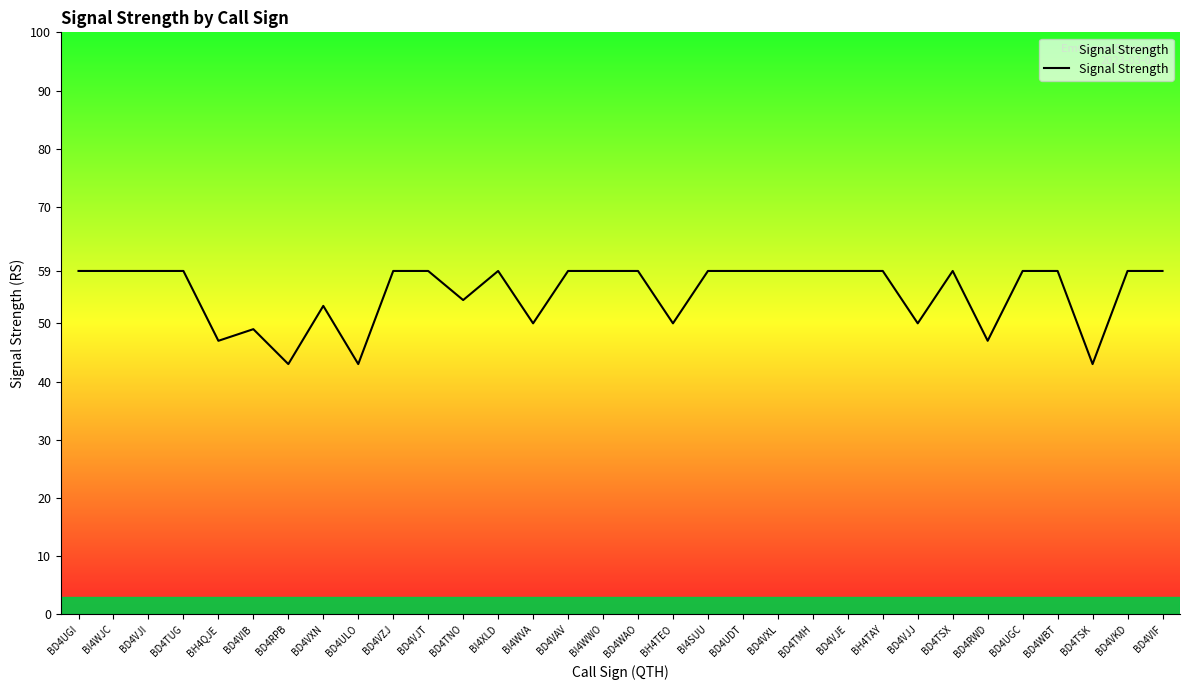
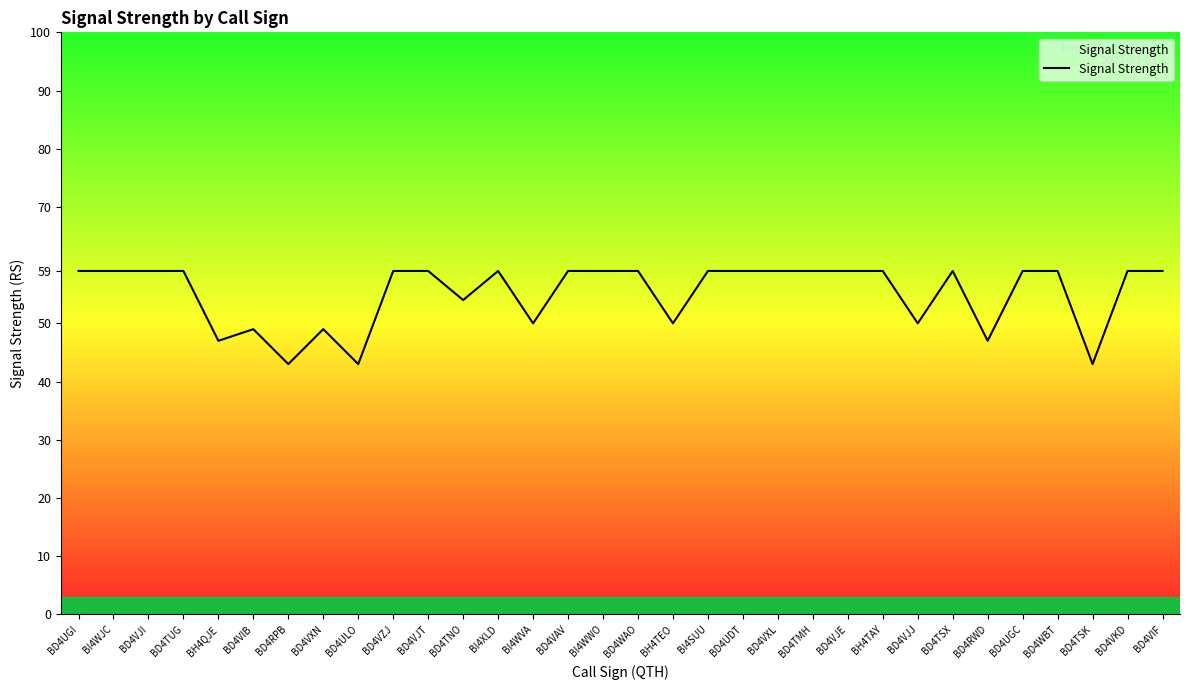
BD4VXN: 53 -> 49
